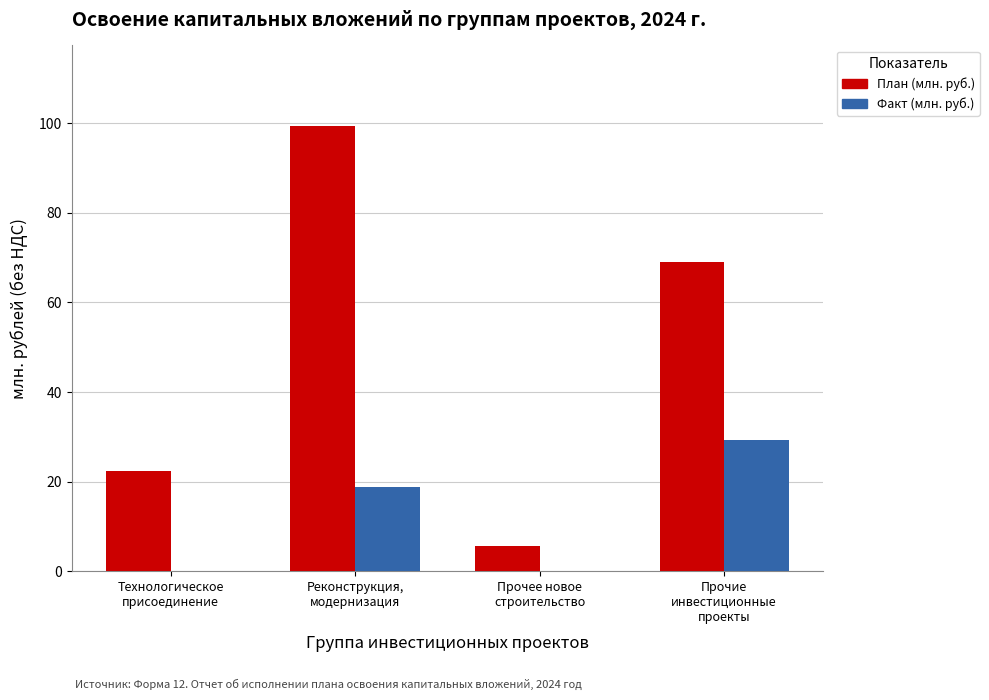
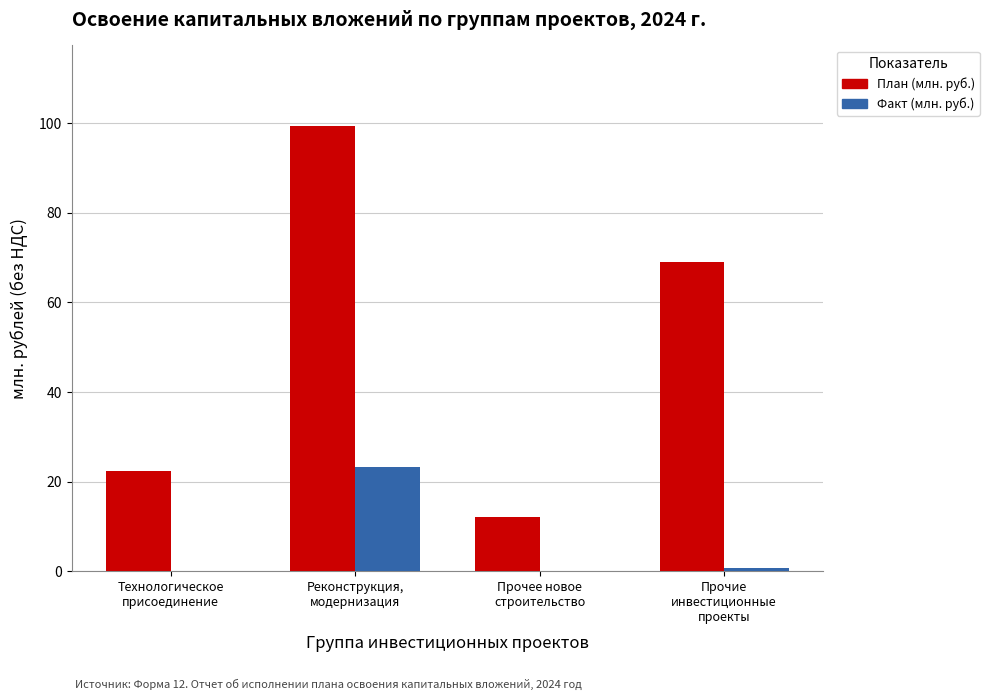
Факт (млн. руб.), Реконструкция, модернизация: 19 -> 23
План (млн. руб.), Прочее новое строительство: 6 -> 12
Факт (млн. руб.), Прочие инвестиционные проекты: 29 -> 1
